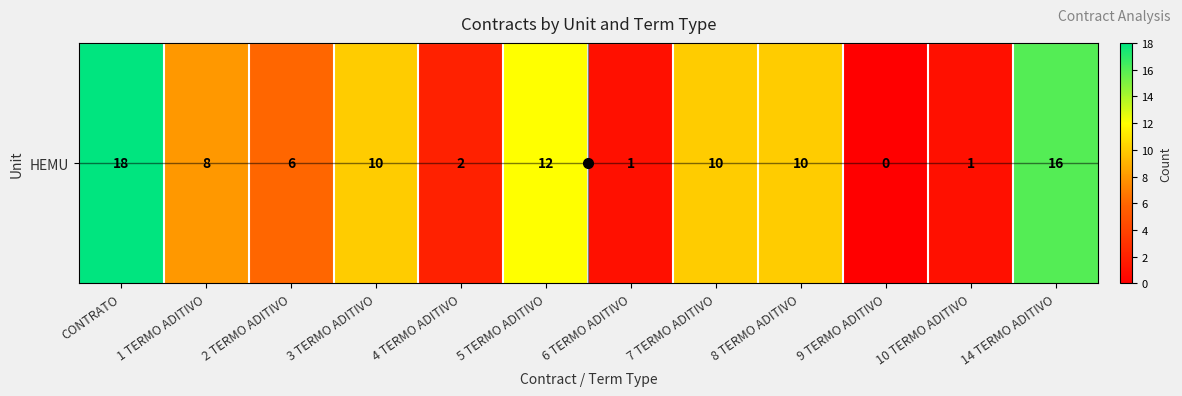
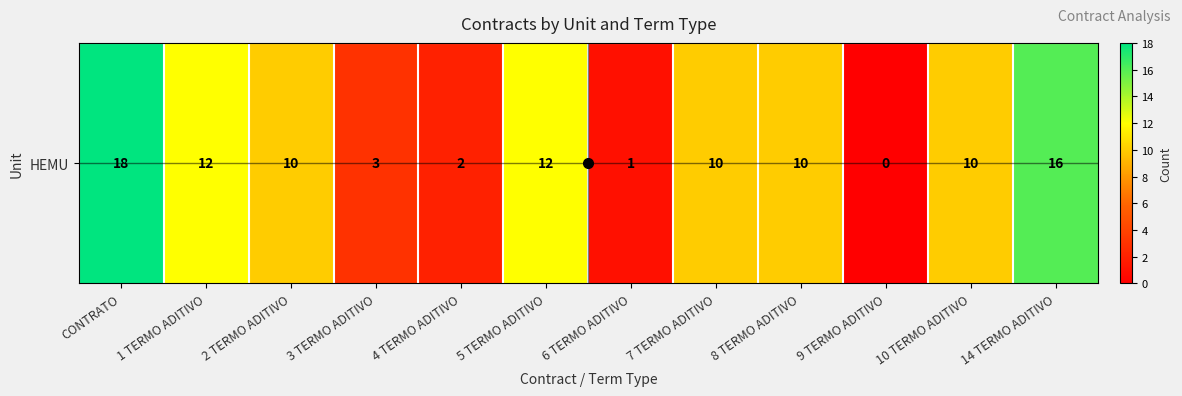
HEMU, 1 TERMO ADITIVO: 8 -> 12
HEMU, 2 TERMO ADITIVO: 6 -> 10
HEMU, 3 TERMO ADITIVO: 10 -> 3
HEMU, 10 TERMO ADITIVO: 1 -> 10
